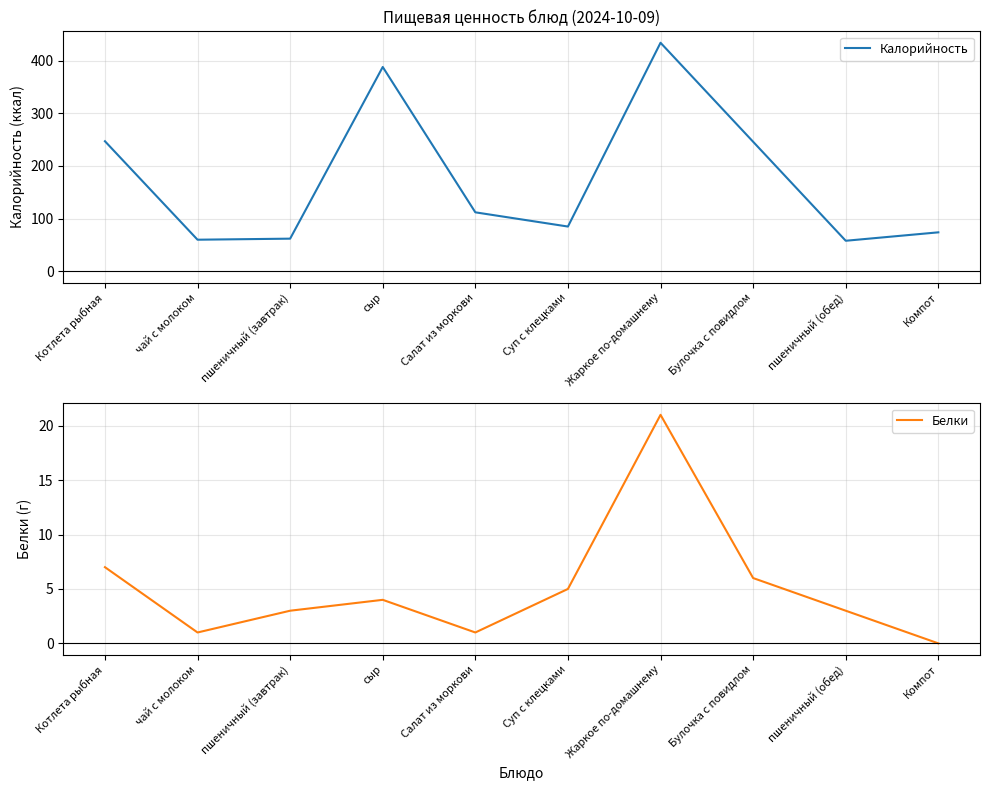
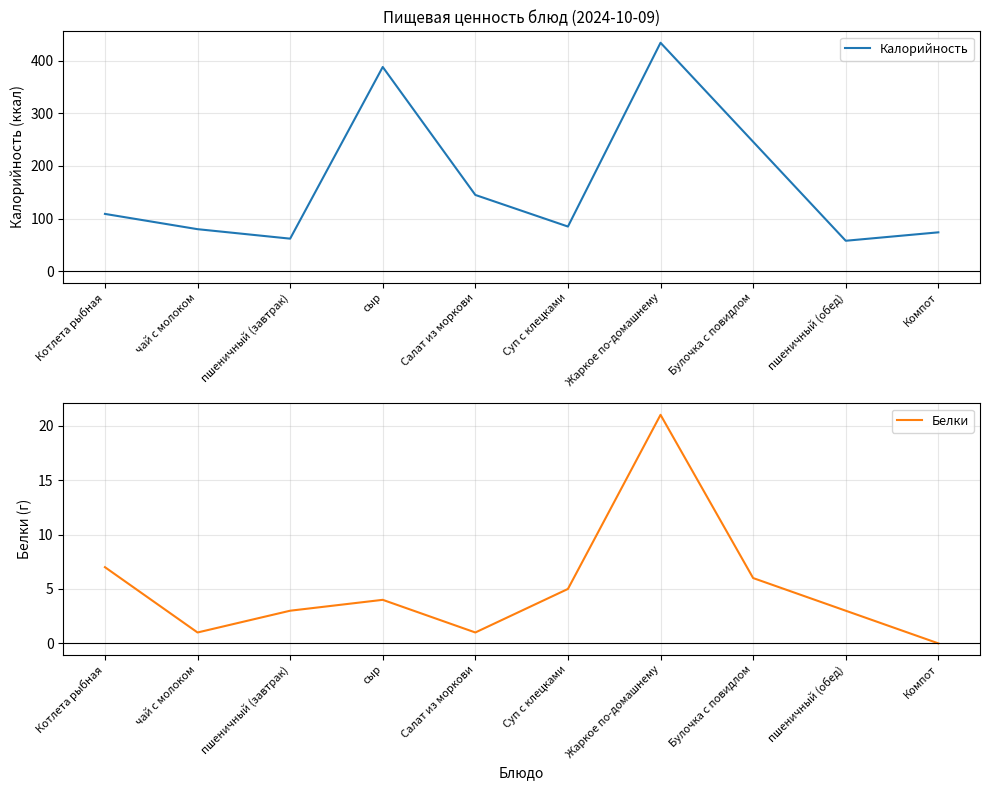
Пищевая ценность блюд (2024-10-09), Котлета рыбная: 250 -> 110
Пищевая ценность блюд (2024-10-09), чай с молоком: 60 -> 80
Пищевая ценность блюд (2024-10-09), Салат из моркови: 110 -> 150
